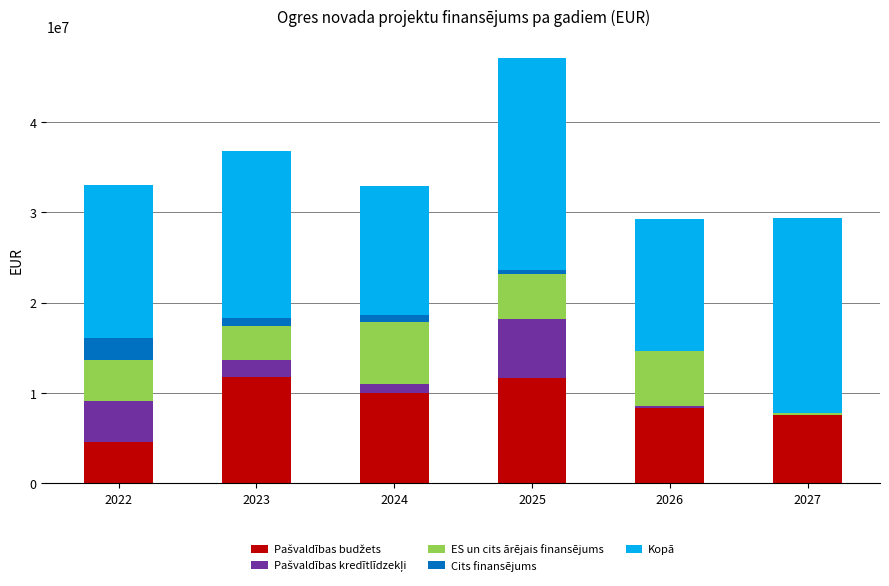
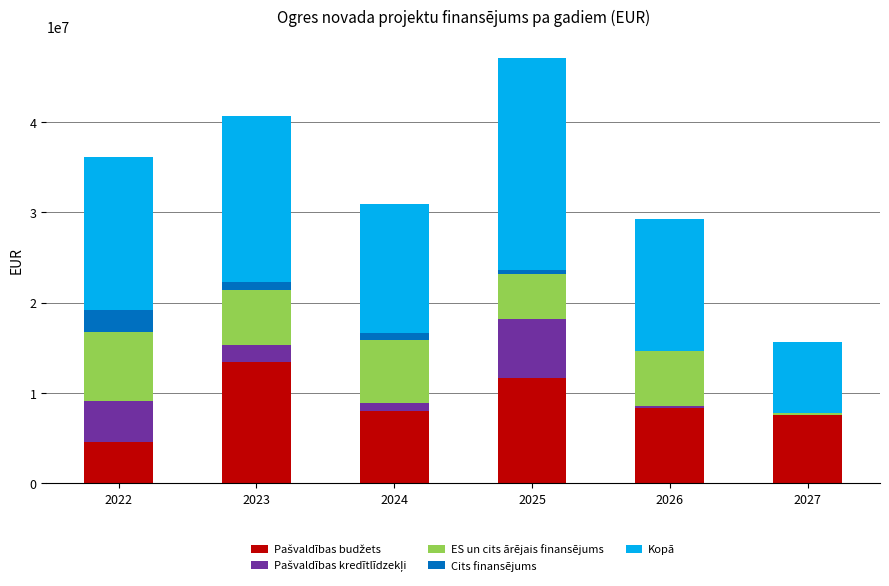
ES un cits ārējais finansējums, 2022: 5000000 -> 8000000
Pašvaldības budžets, 2023: 12000000 -> 13000000
ES un cits ārējais finansējums, 2023: 4000000 -> 6000000
Pašvaldības budžets, 2024: 10000000 -> 8000000
Kopā, 2027: 22000000 -> 8000000
